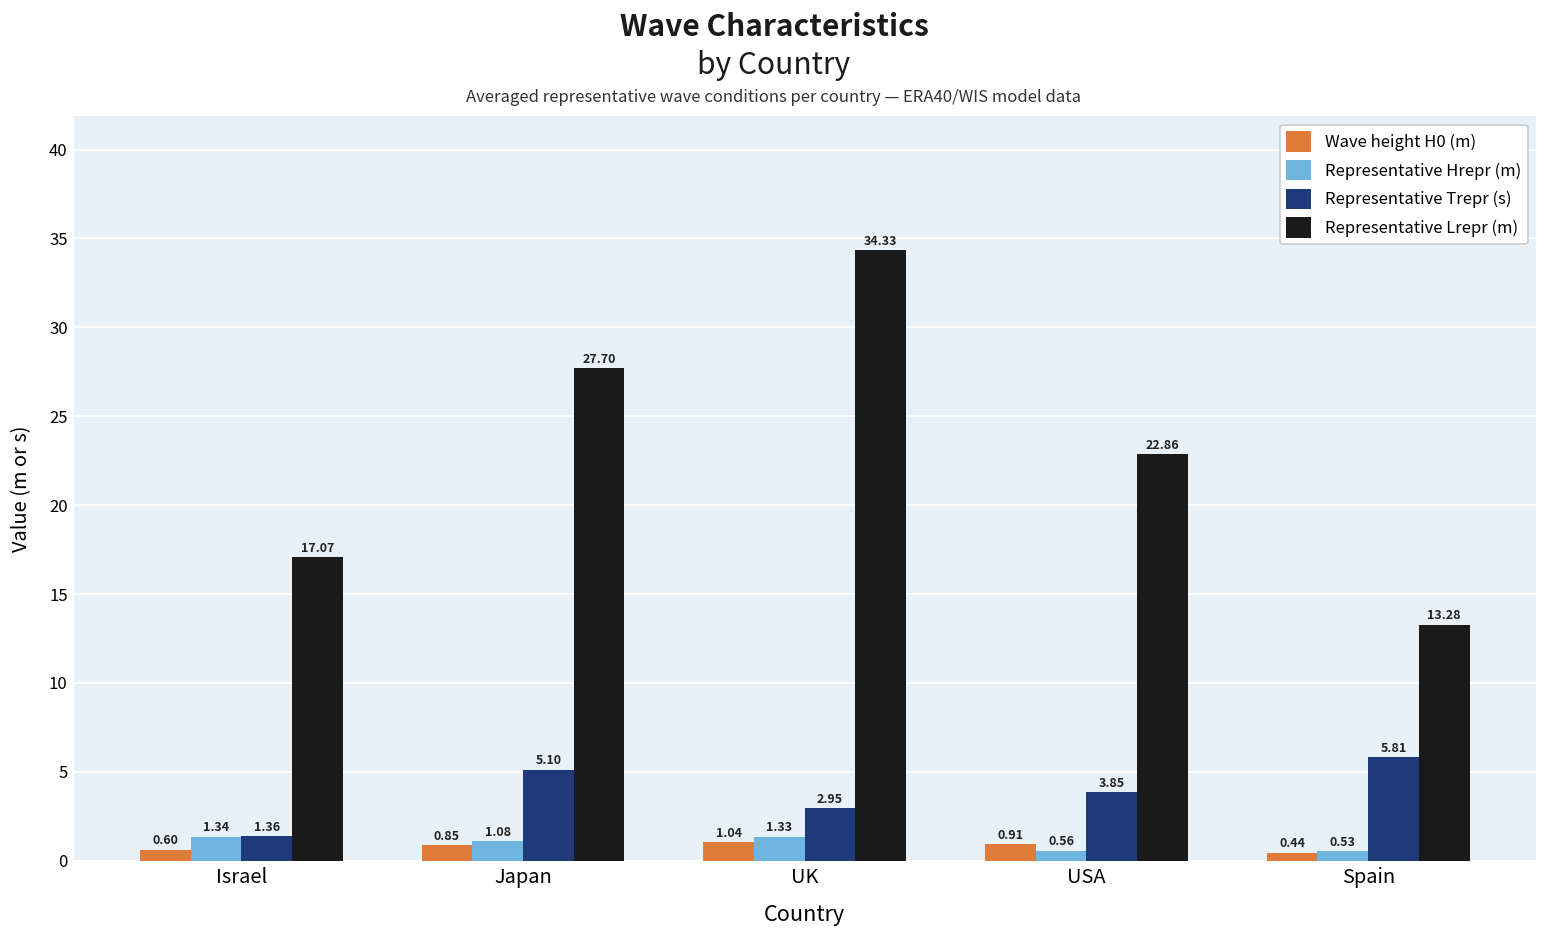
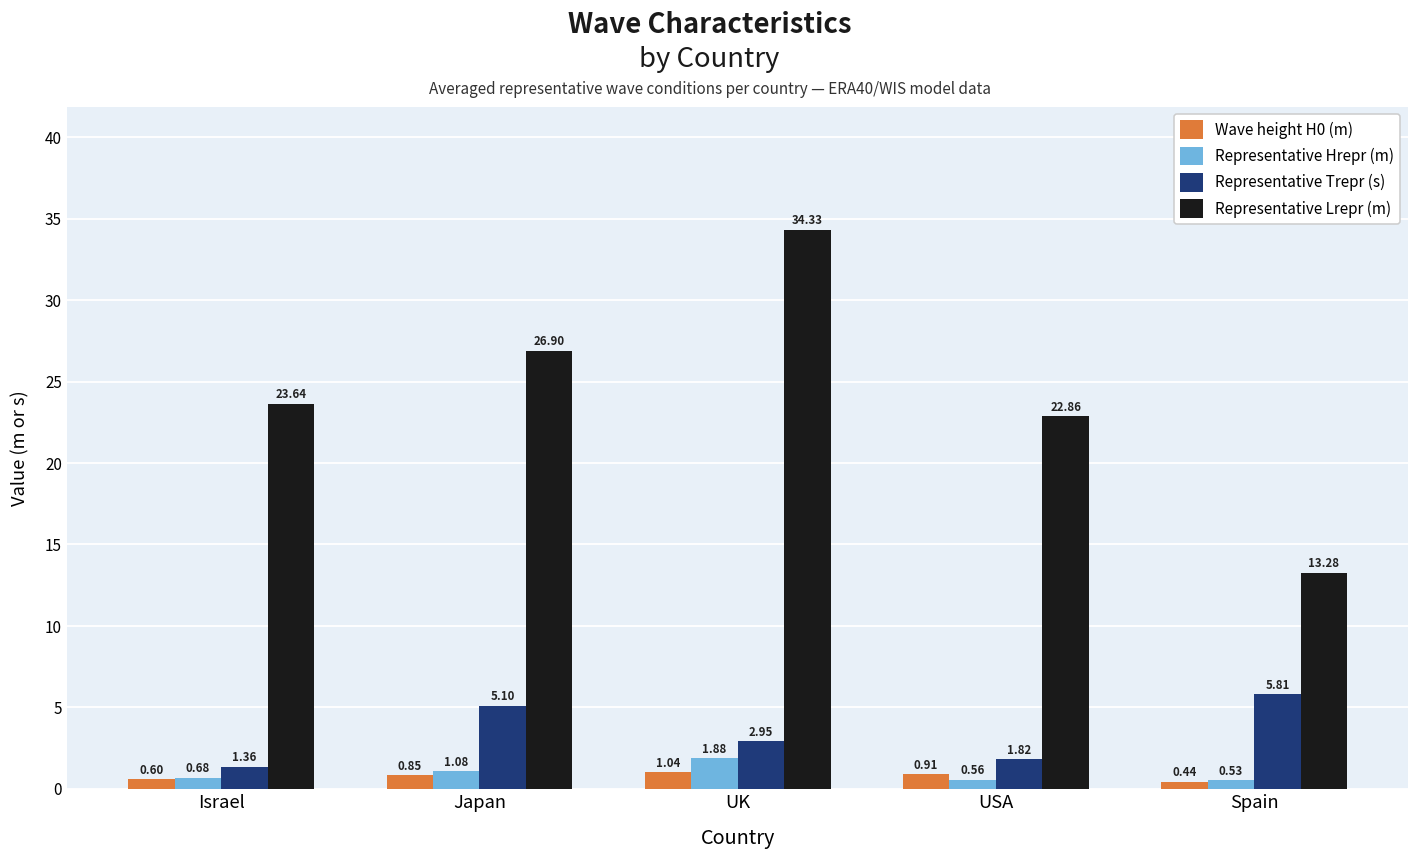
Representative Hrepr (m), Israel: 1.34 -> 0.68
Representative Lrepr (m), Israel: 17.07 -> 23.64
Representative Lrepr (m), Japan: 27.70 -> 26.90
Representative Hrepr (m), UK: 1.33 -> 1.88
Representative Trepr (s), USA: 3.85 -> 1.82
